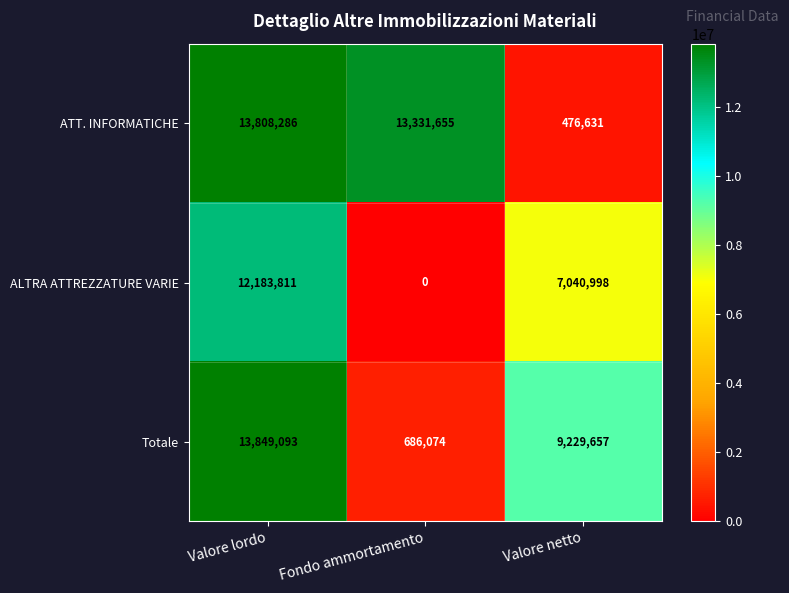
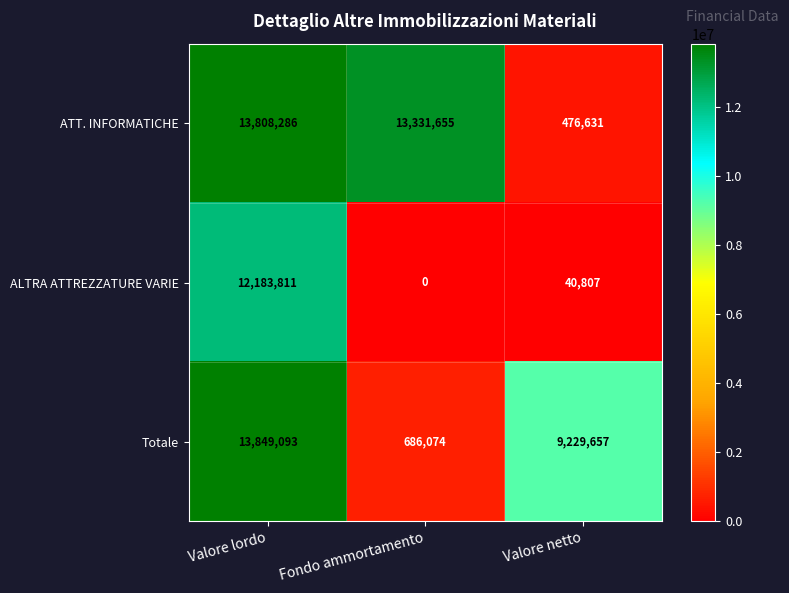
ALTRA ATTREZZATURE VARIE, Valore netto: 7,040,998 -> 40,807
